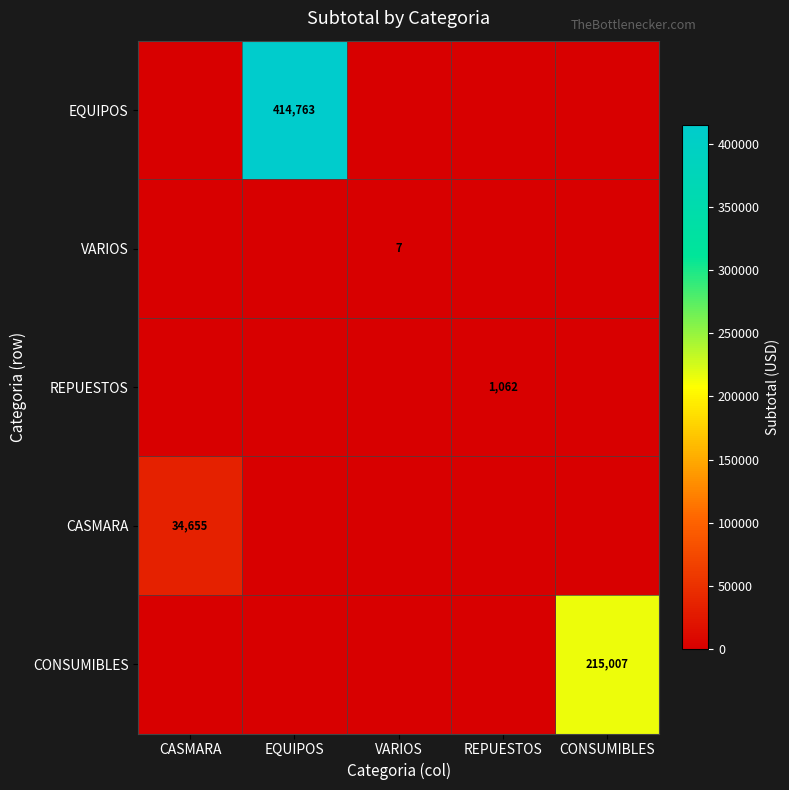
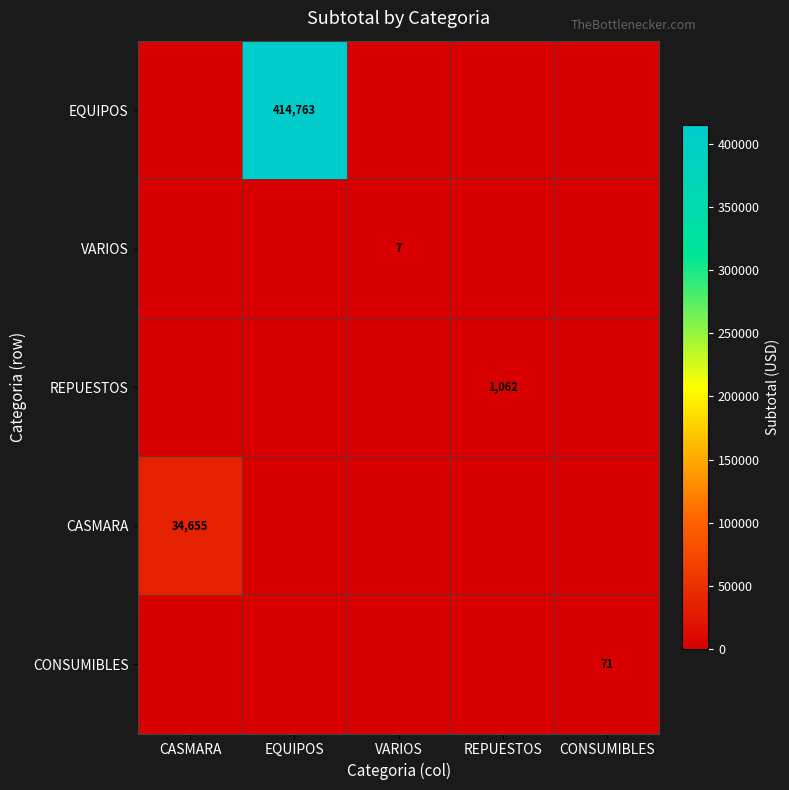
CONSUMIBLES, CONSUMIBLES: 215,007 -> 71
